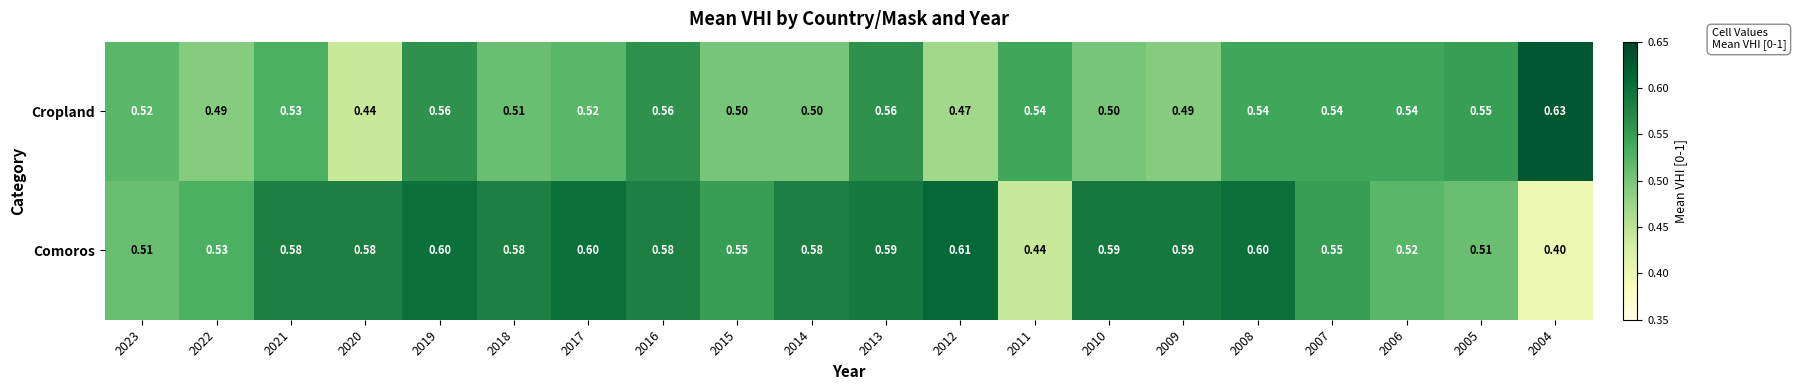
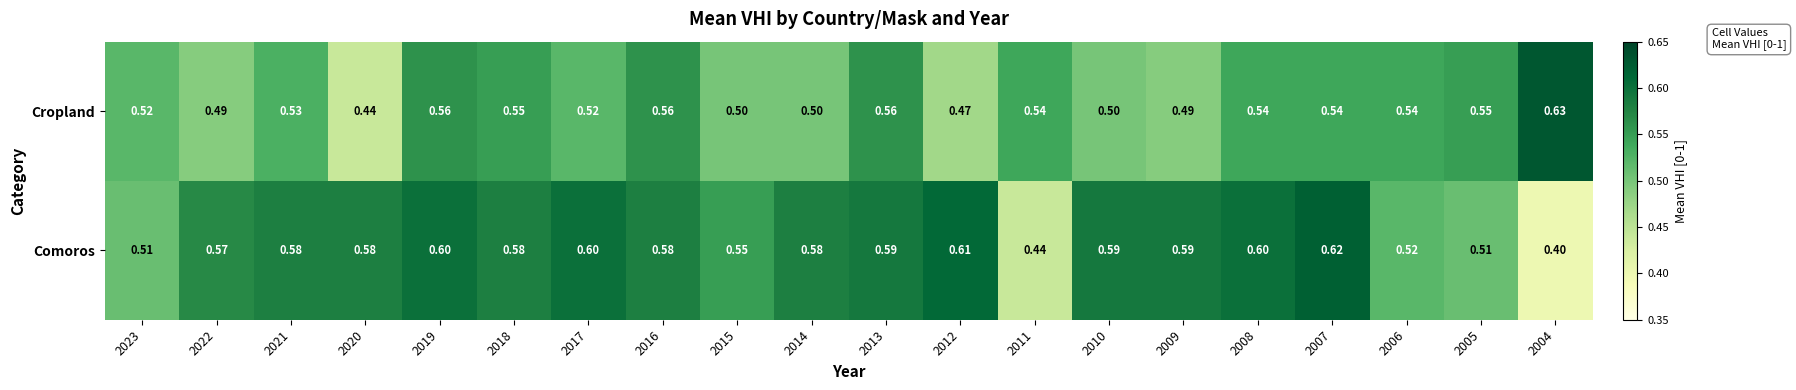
Cropland, 2018: 0.51 -> 0.55
Comoros, 2022: 0.53 -> 0.57
Comoros, 2007: 0.55 -> 0.62
